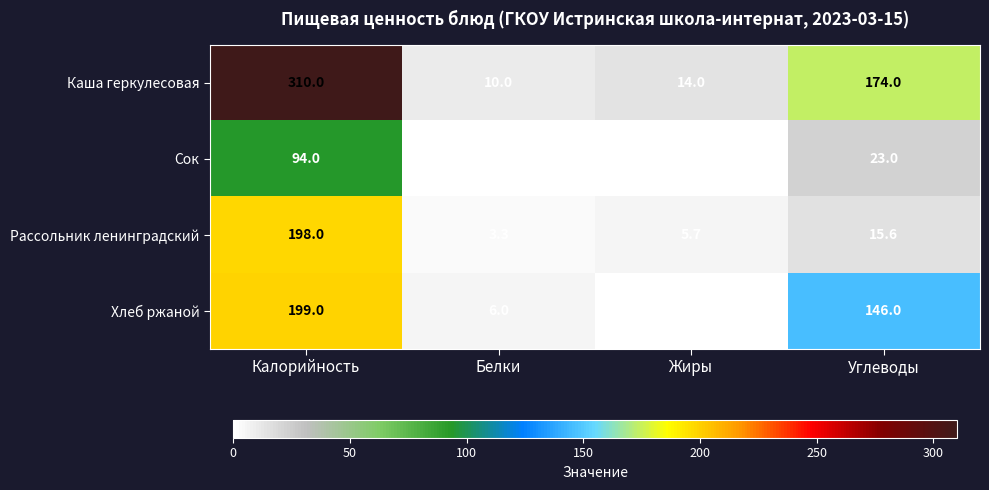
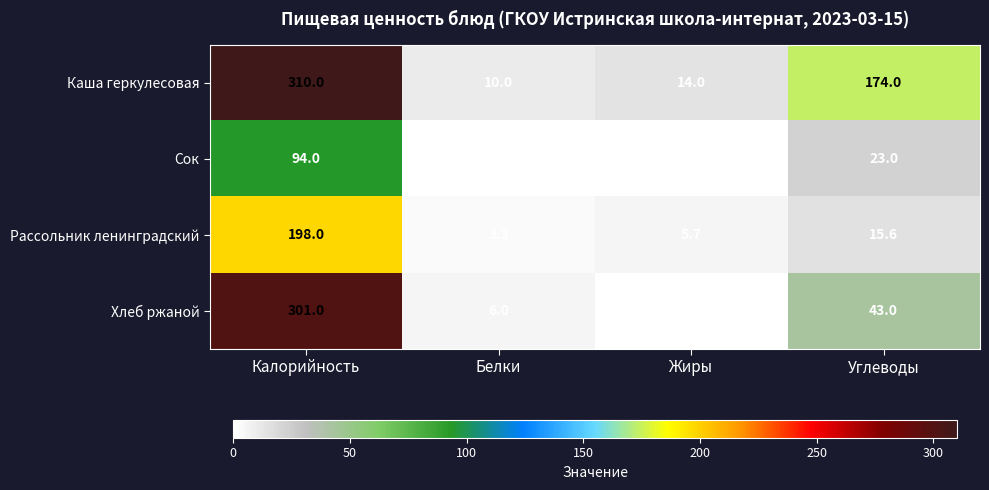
Хлеб ржаной, Калорийность: 199.0 -> 301.0
Хлеб ржаной, Углеводы: 146.0 -> 43.0
